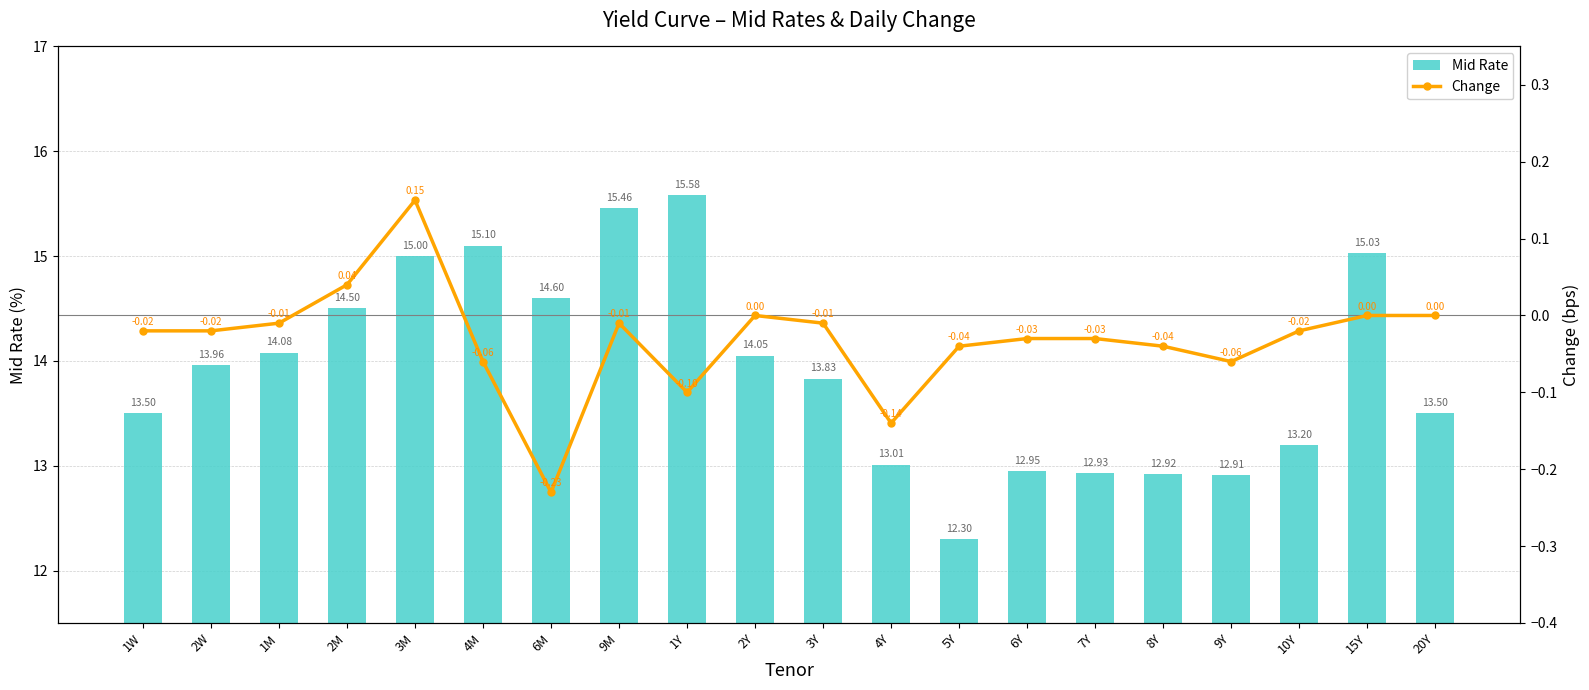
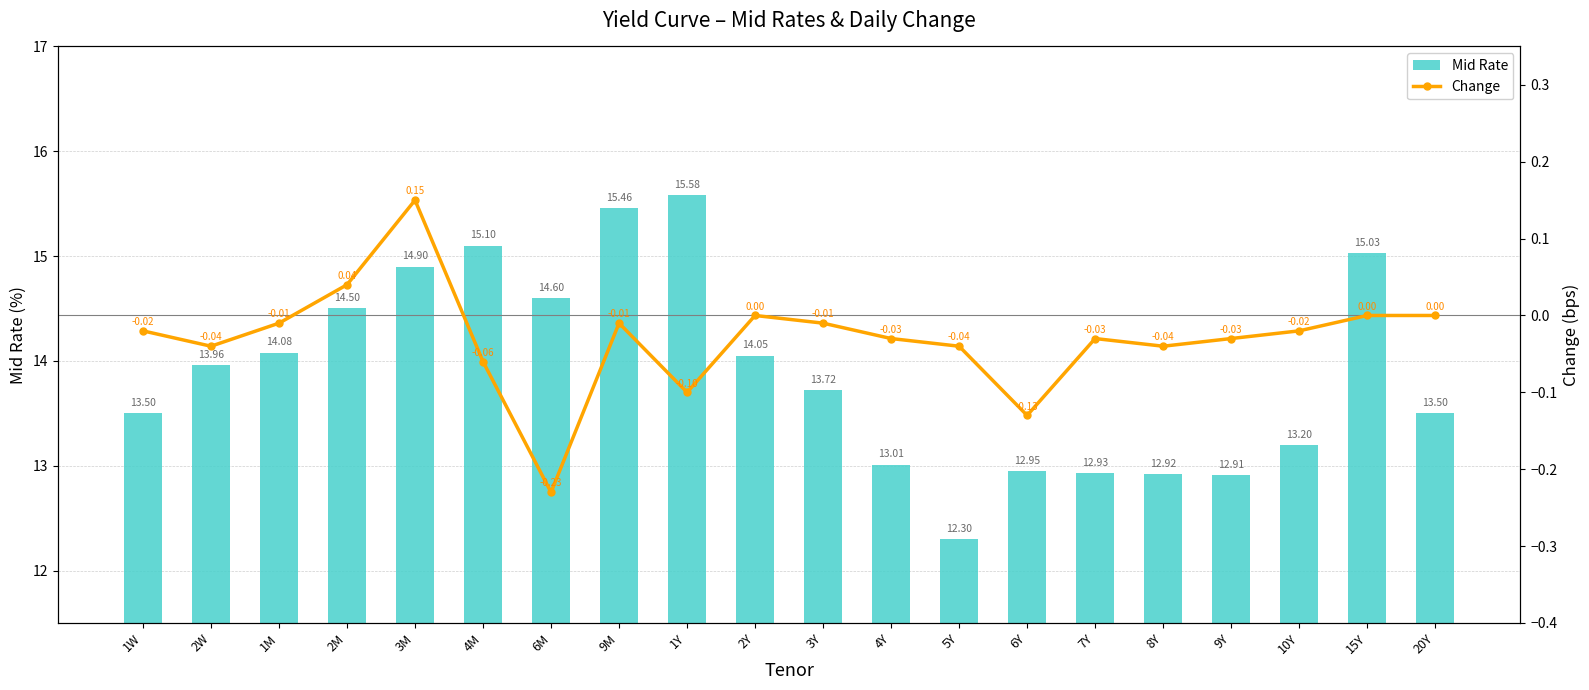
Mid Rate, 3M: 15.00 -> 14.90
Mid Rate, 3Y: 13.83 -> 13.72
Change, 2W: -0.02 -> -0.04
Change, 4Y: -0.14 -> -0.03
Change, 6Y: -0.03 -> -0.13
Change, 9Y: -0.06 -> -0.03
